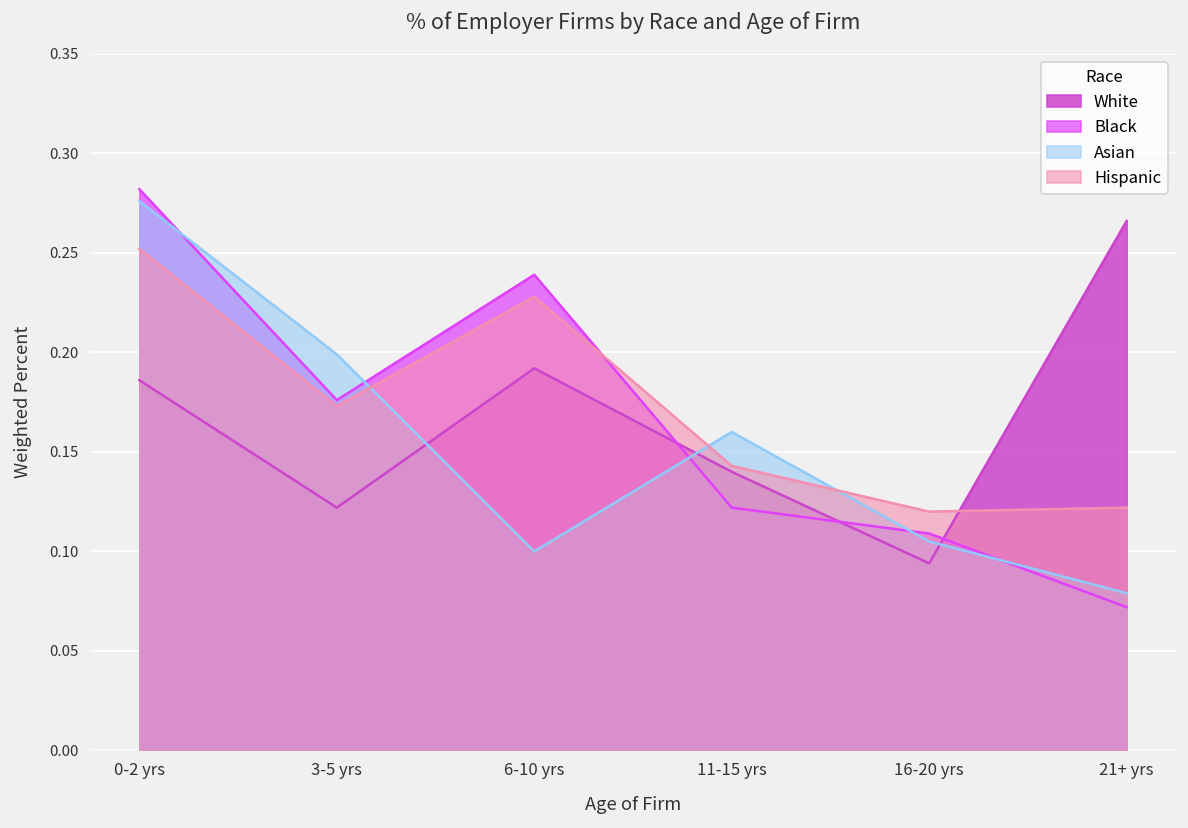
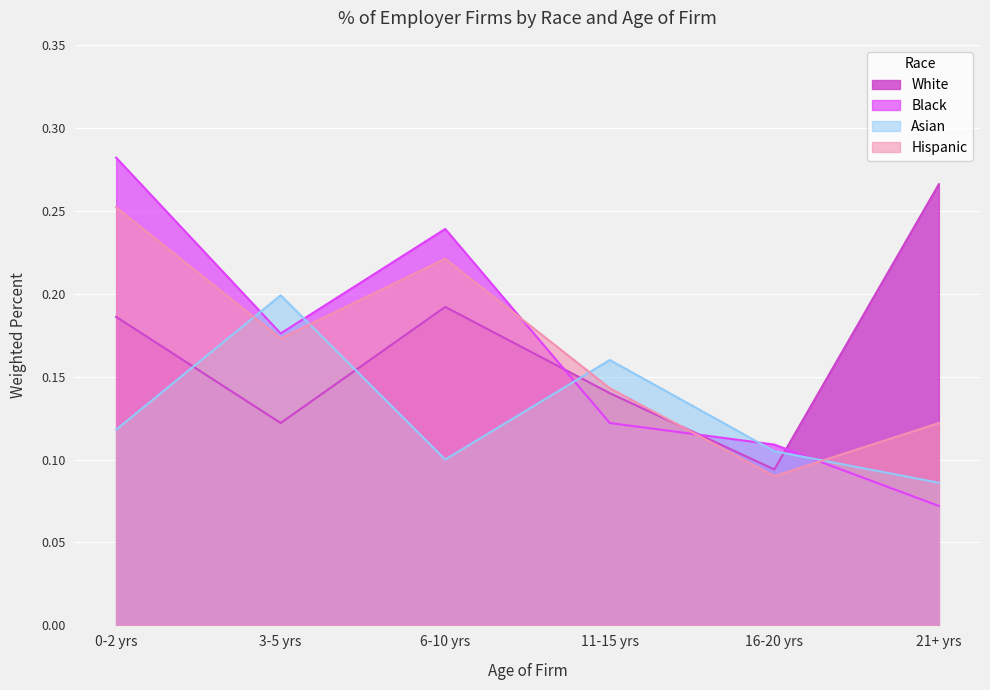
Asian, 0-2 yrs: 0.276 -> 0.118
Hispanic, 6-10 yrs: 0.228 -> 0.221
Hispanic, 16-20 yrs: 0.12 -> 0.09
Asian, 21+ yrs: 0.079 -> 0.086
